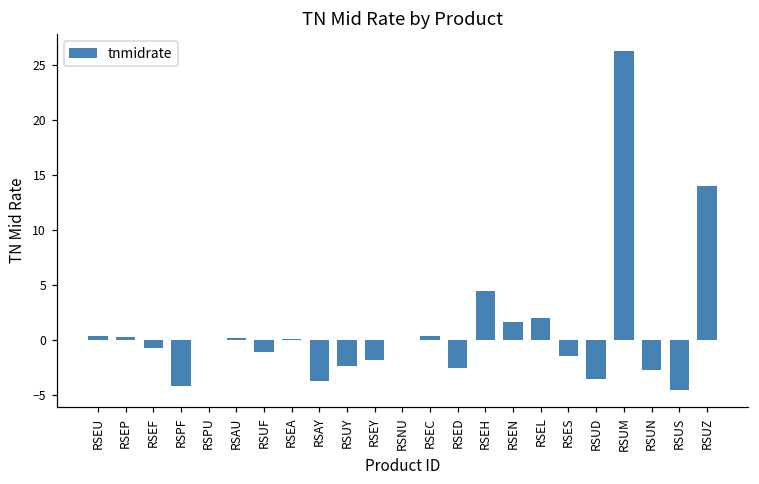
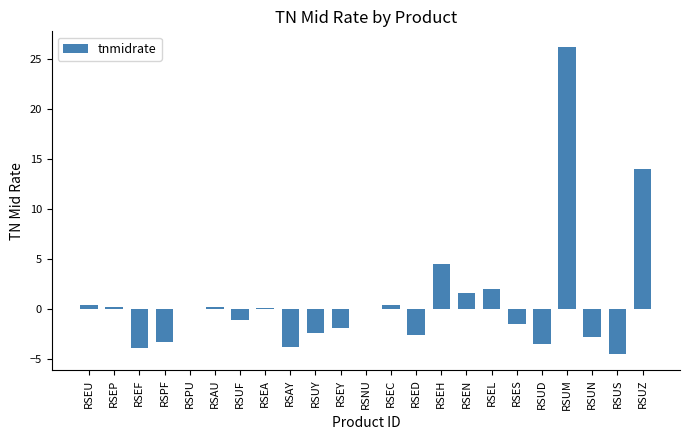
RSEF: -0.7 -> -3.8
RSPF: -4.1 -> -3.2
